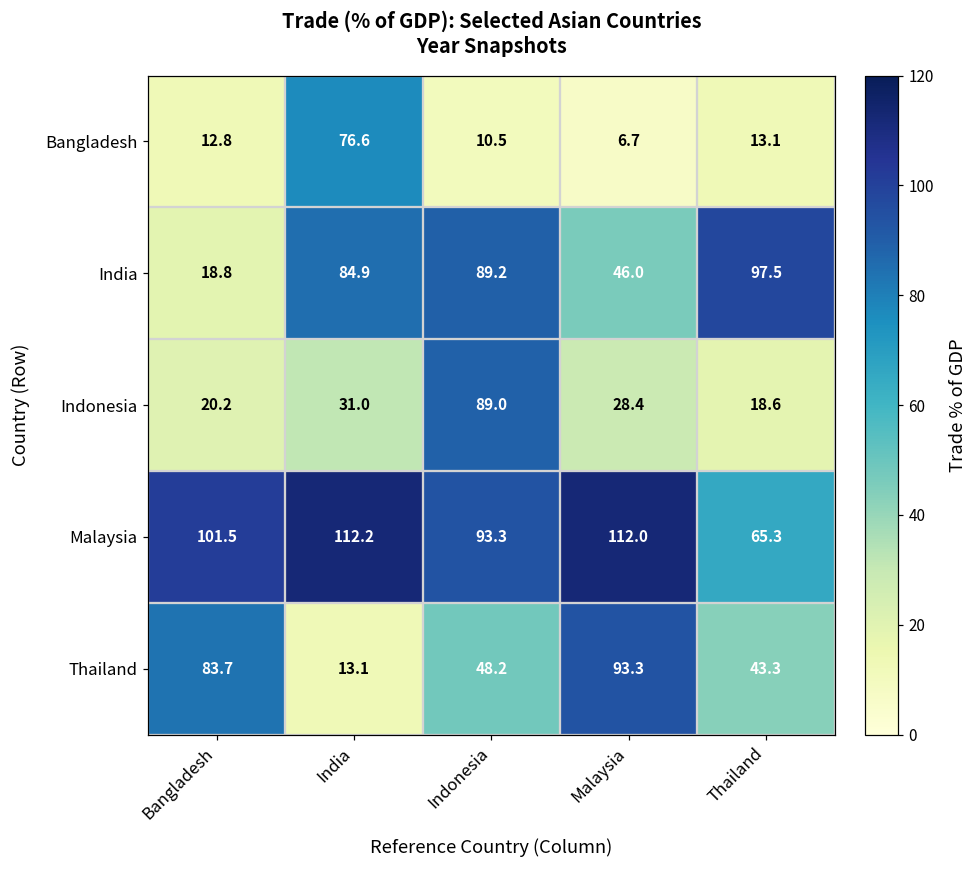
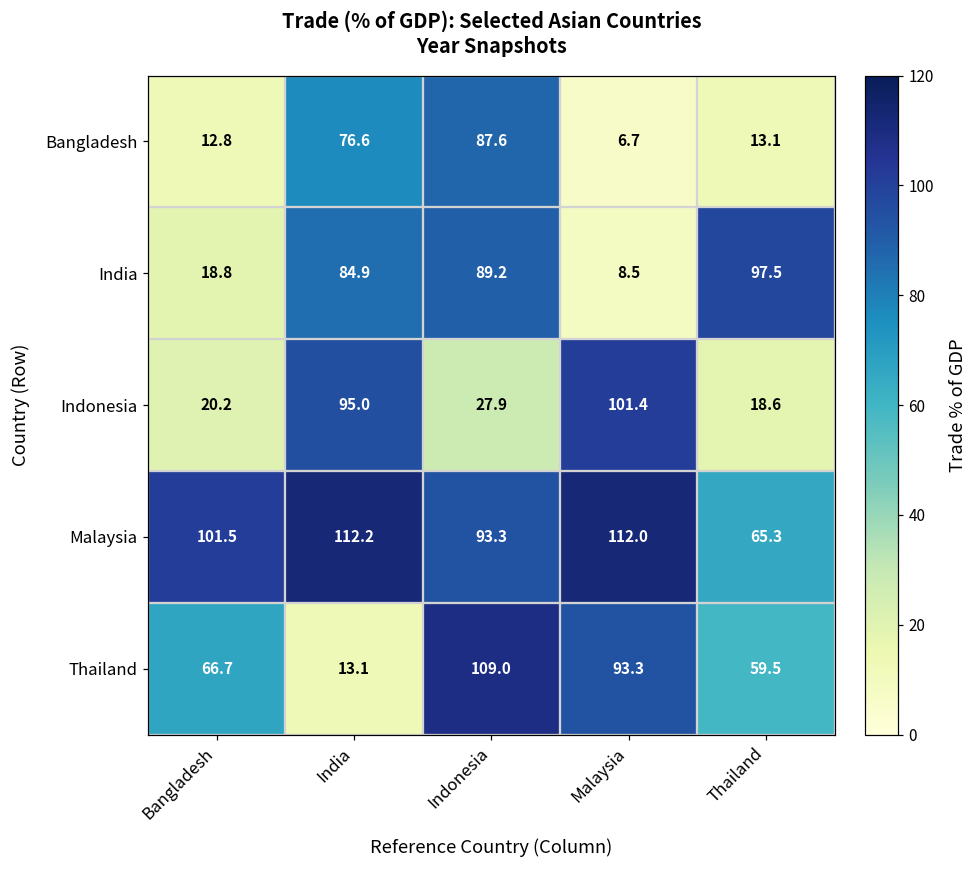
Bangladesh, Indonesia: 10.5 -> 87.6
India, Malaysia: 46.0 -> 8.5
Indonesia, India: 31.0 -> 95.0
Indonesia, Indonesia: 89.0 -> 27.9
Indonesia, Malaysia: 28.4 -> 101.4
Thailand, Bangladesh: 83.7 -> 66.7
Thailand, Indonesia: 48.2 -> 109.0
Thailand, Thailand: 43.3 -> 59.5
